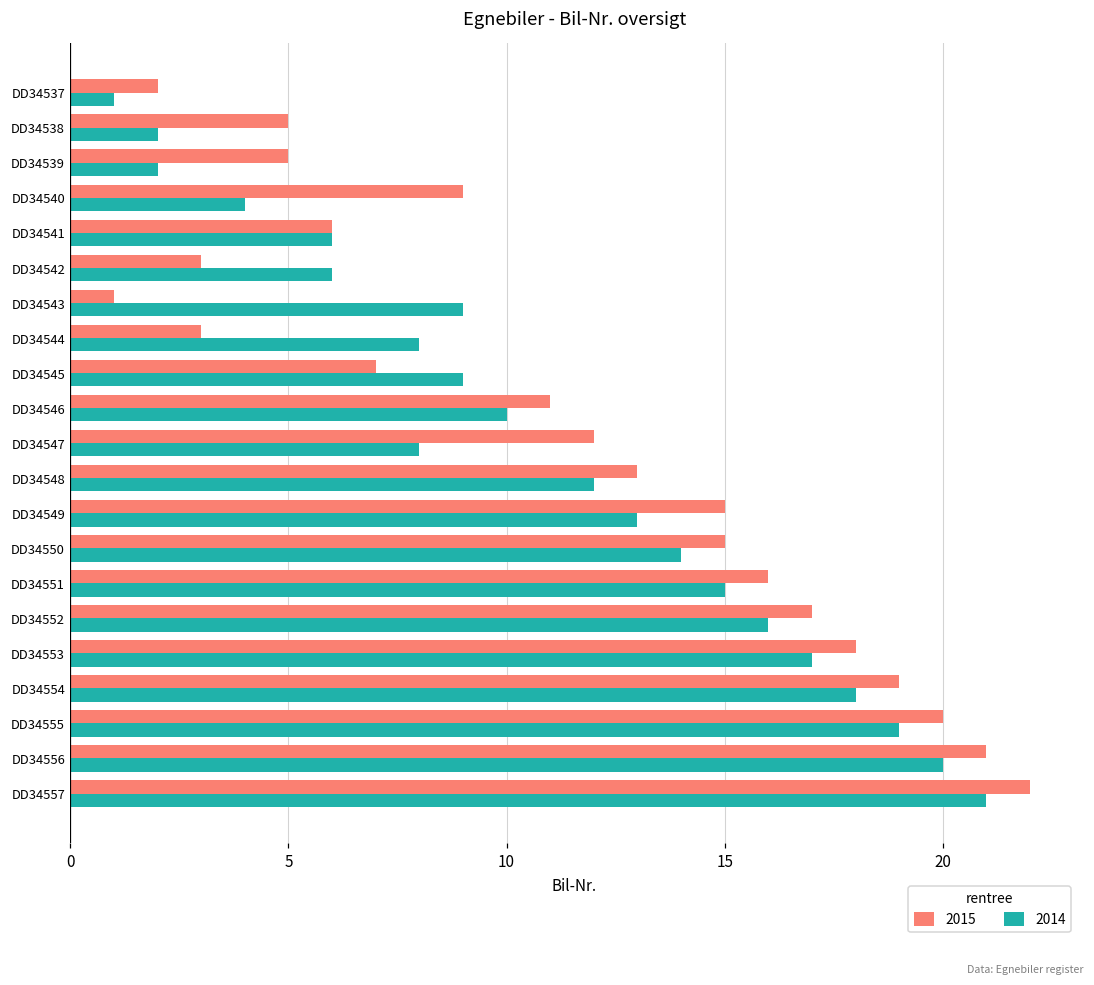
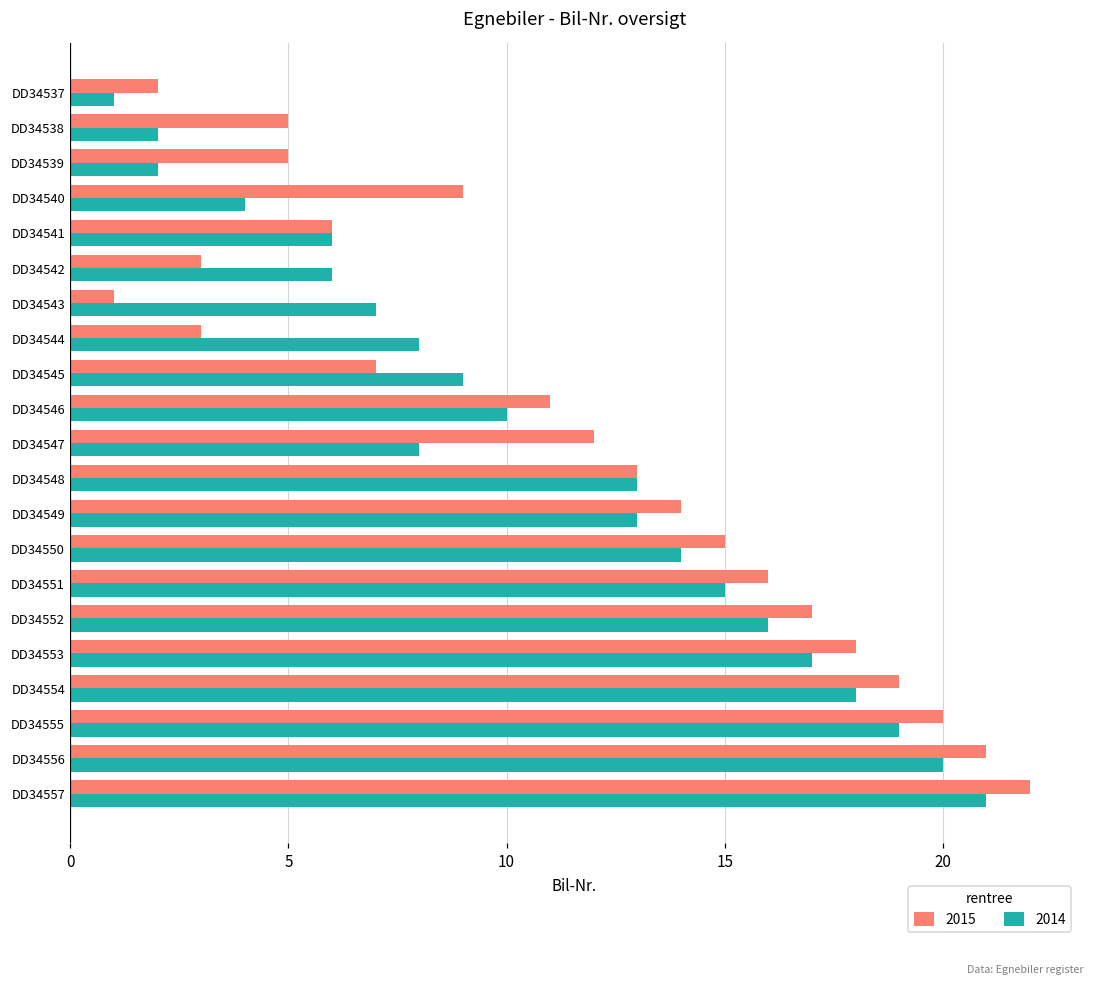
2014, DD34543: 9 -> 7
2014, DD34548: 12 -> 13
2015, DD34549: 15 -> 14
